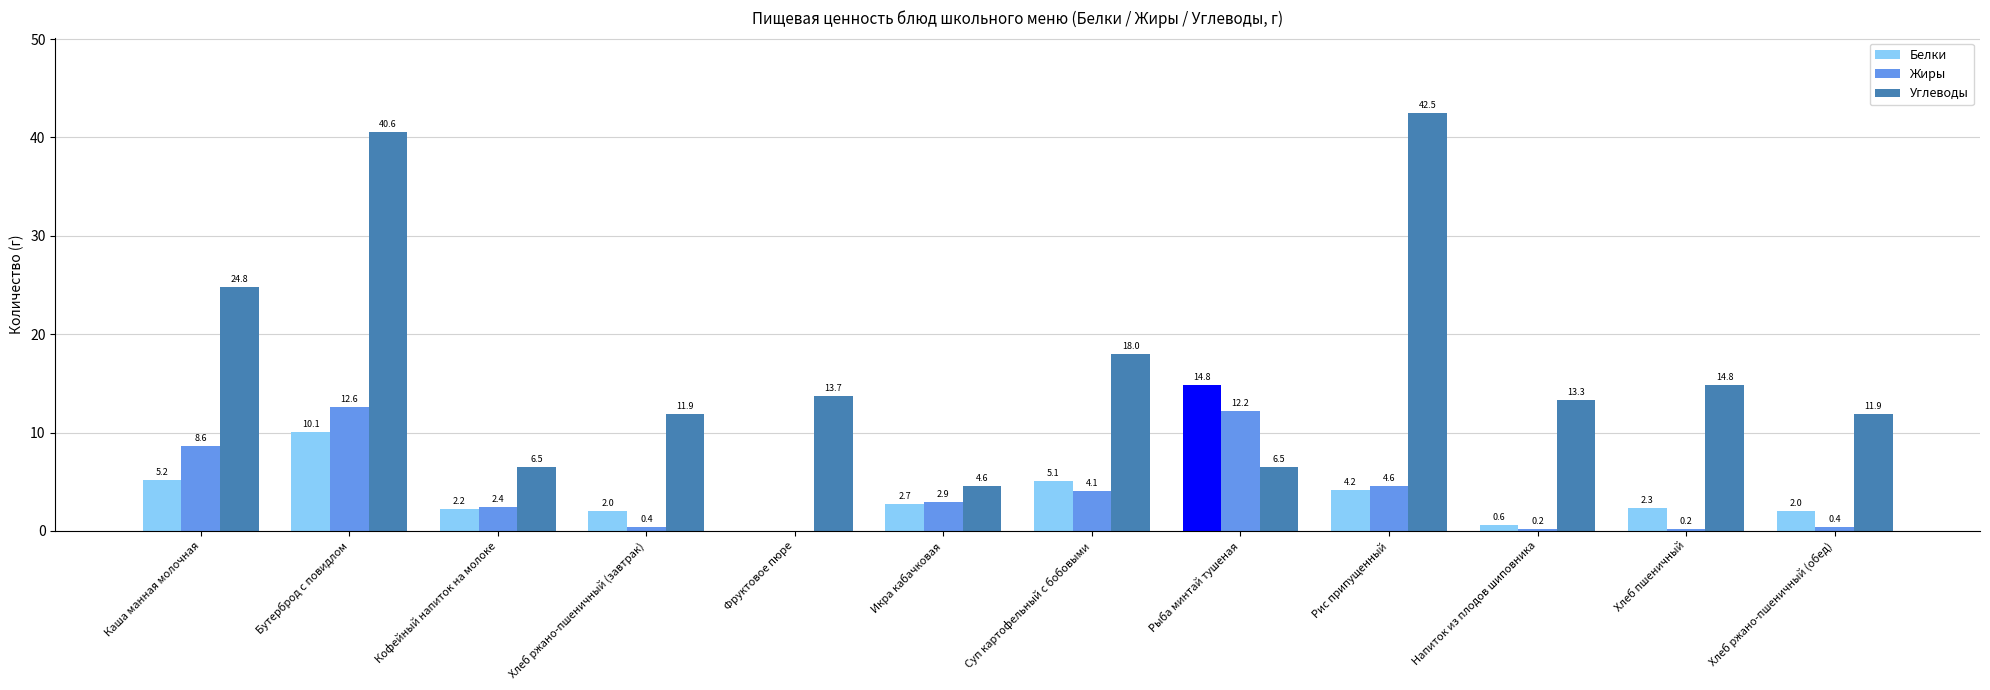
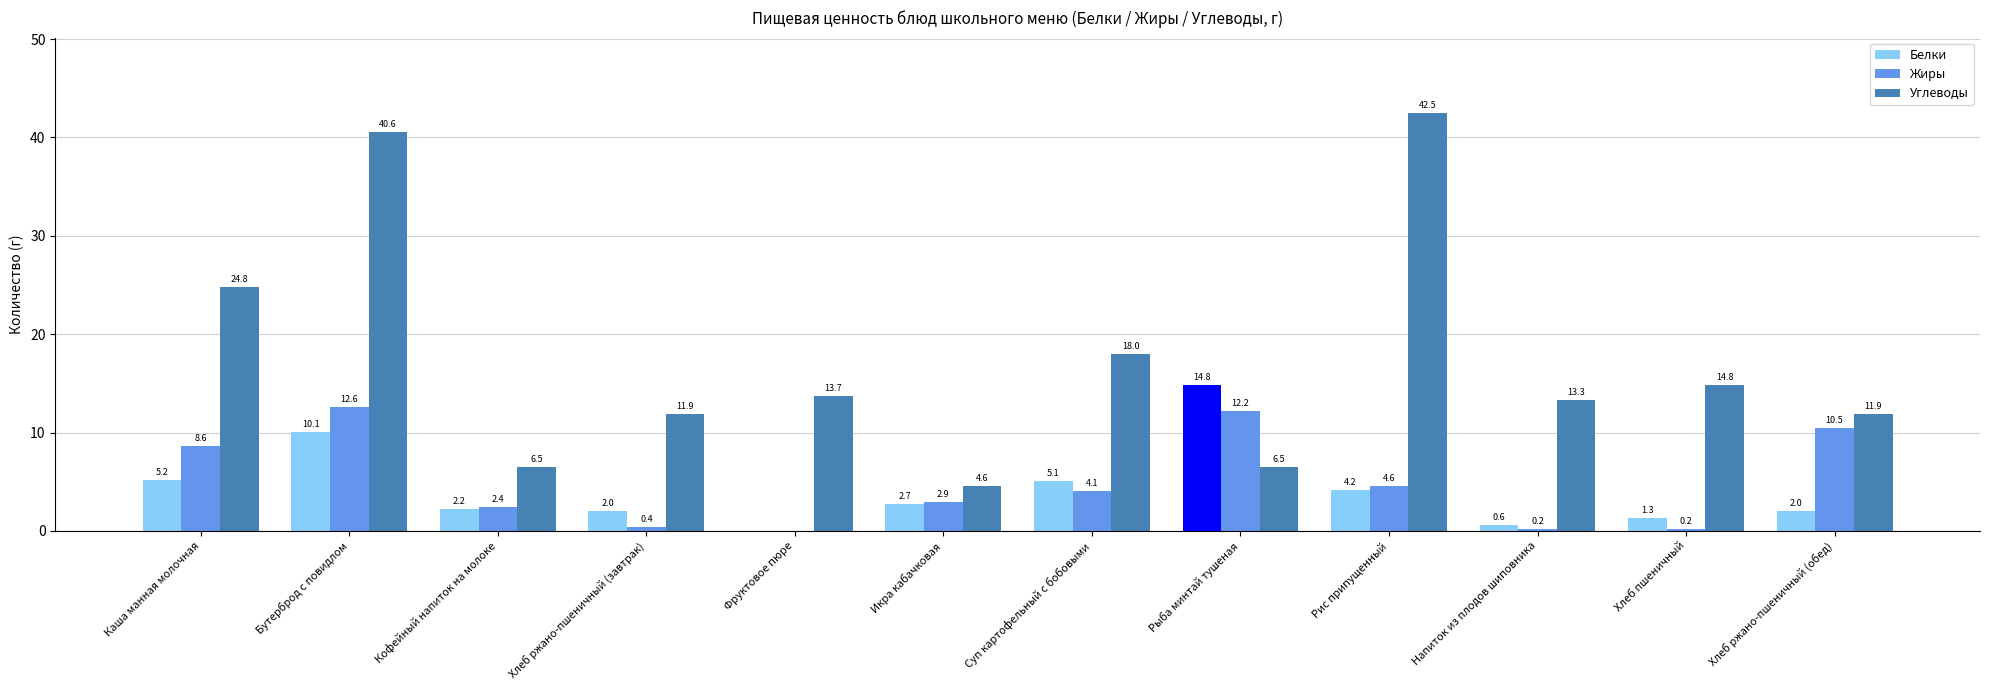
Белки, Хлеб пшеничный: 2.3 -> 1.3
Жиры, Хлеб ржано-пшеничный (обед): 0.4 -> 10.5
